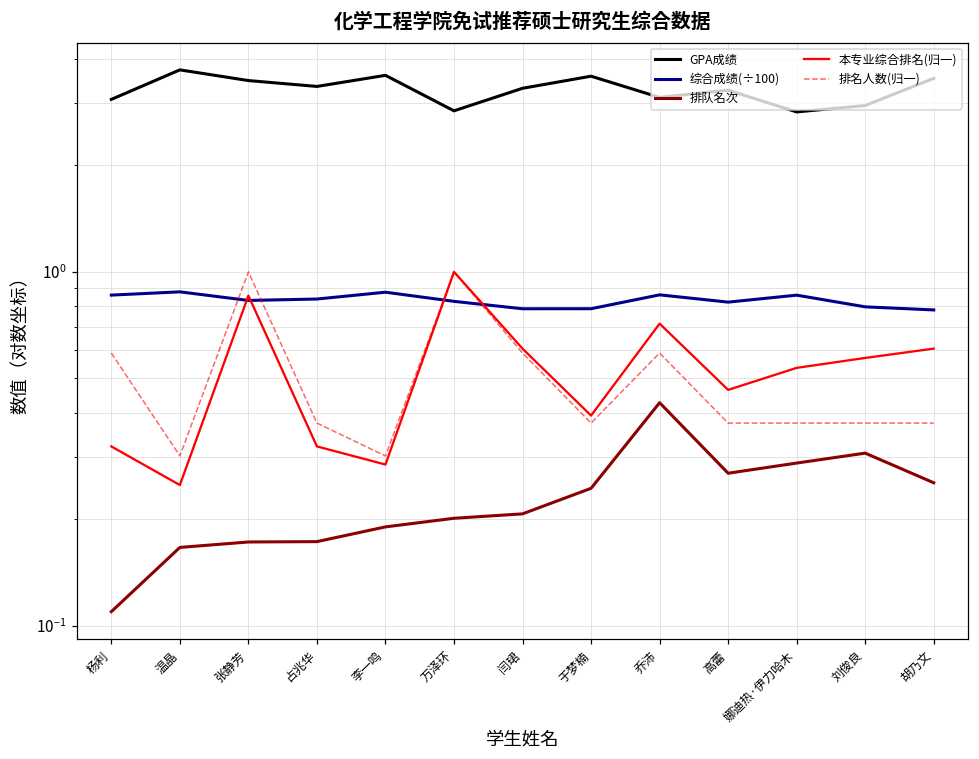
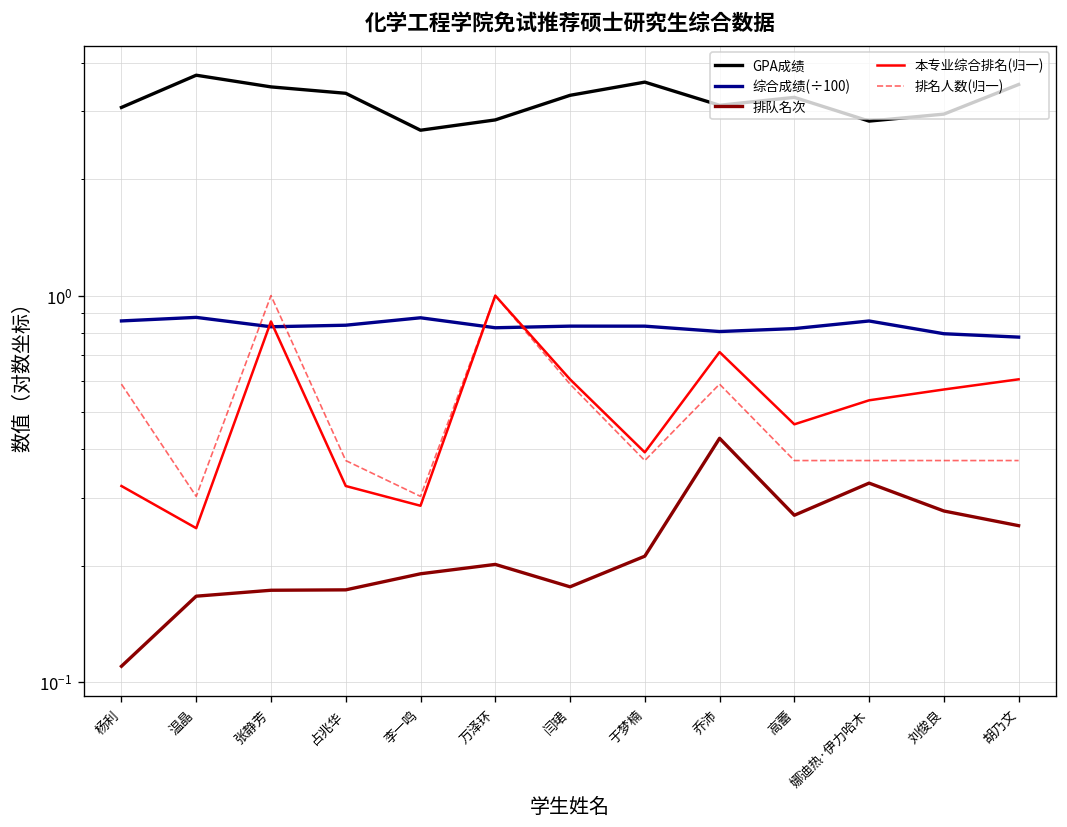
GPA成绩, 李一鸣: 3.6 -> 2.7
综合成绩(÷100), 闫珺: 0.79 -> 0.83
排队名次, 闫珺: 0.21 -> 0.18
综合成绩(÷100), 于梦楠: 0.79 -> 0.83
排队名次, 于梦楠: 0.24 -> 0.21
综合成绩(÷100), 乔沛: 0.86 -> 0.81
排队名次, 娜迪热·伊力哈木: 0.29 -> 0.33
排队名次, 刘俊良: 0.31 -> 0.28
